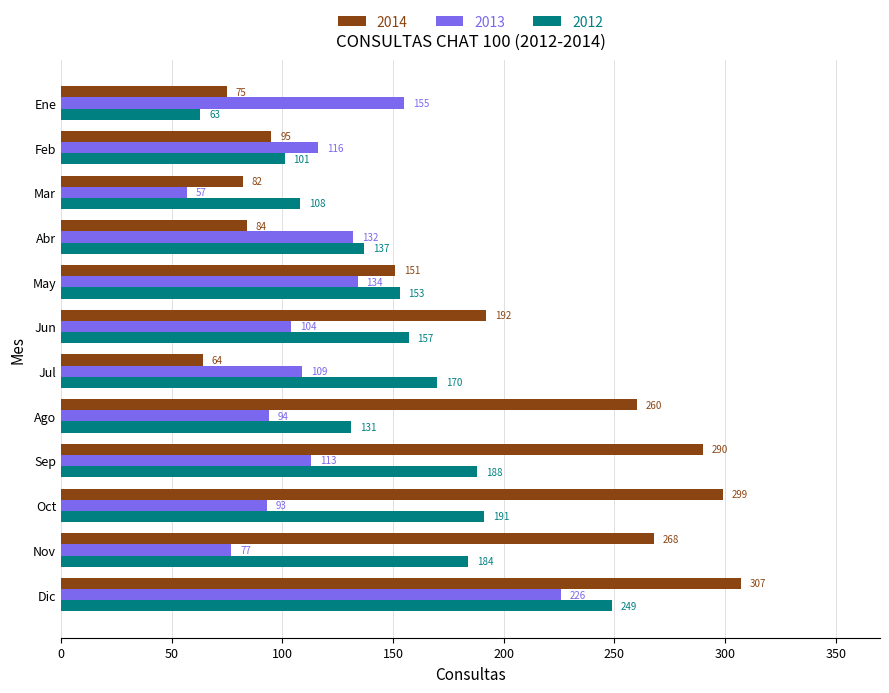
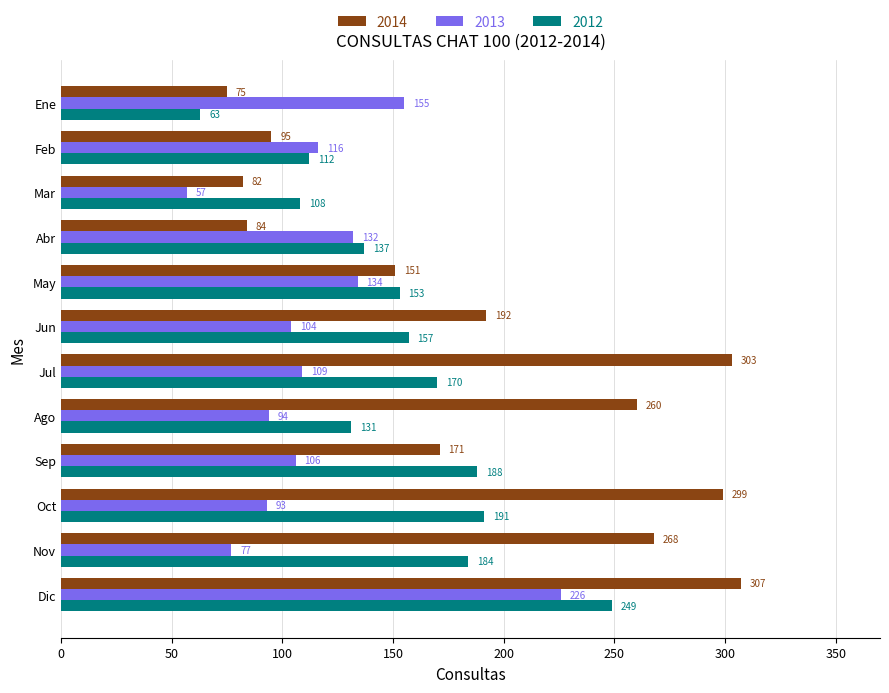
2012, Feb: 101 -> 112
2014, Jul: 64 -> 303
2014, Sep: 290 -> 171
2013, Sep: 113 -> 106
